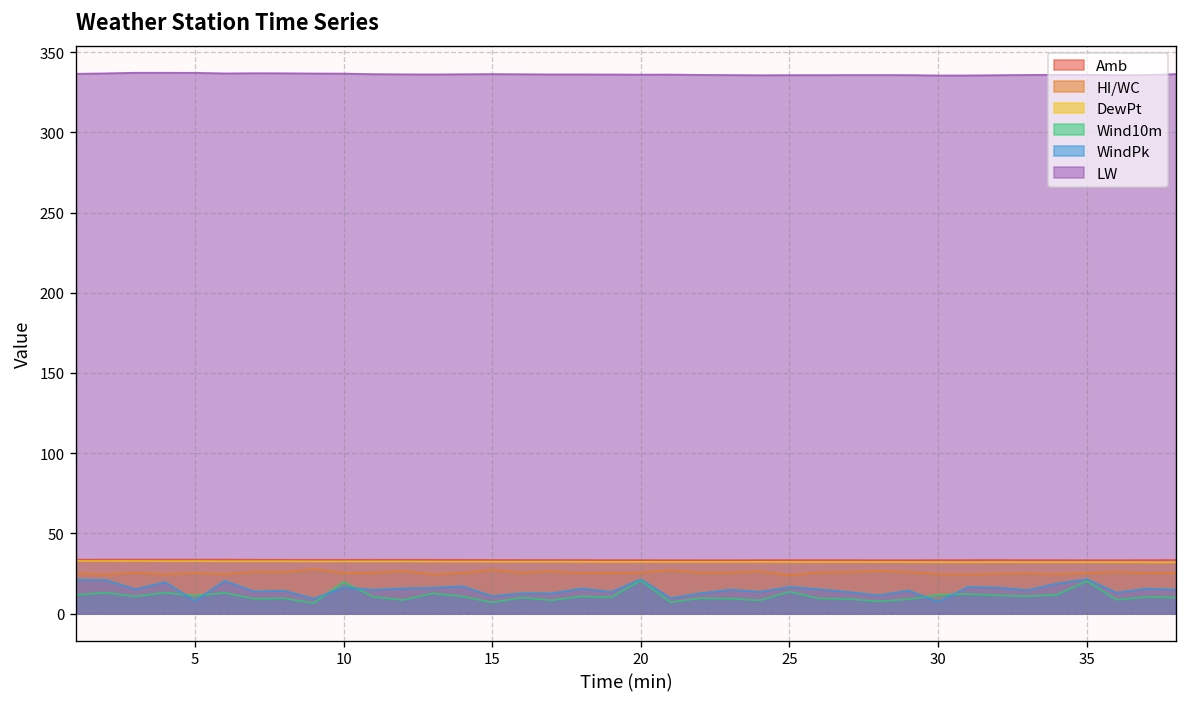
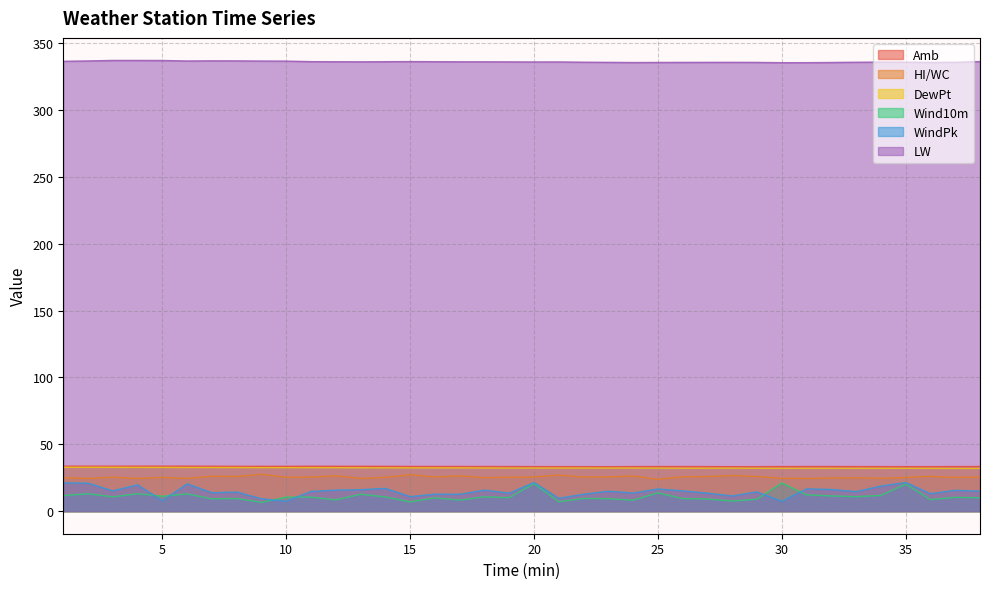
Wind10m, 10: 20 -> 11
WindPk, 10: 16 -> 7
Wind10m, 30: 12 -> 21
